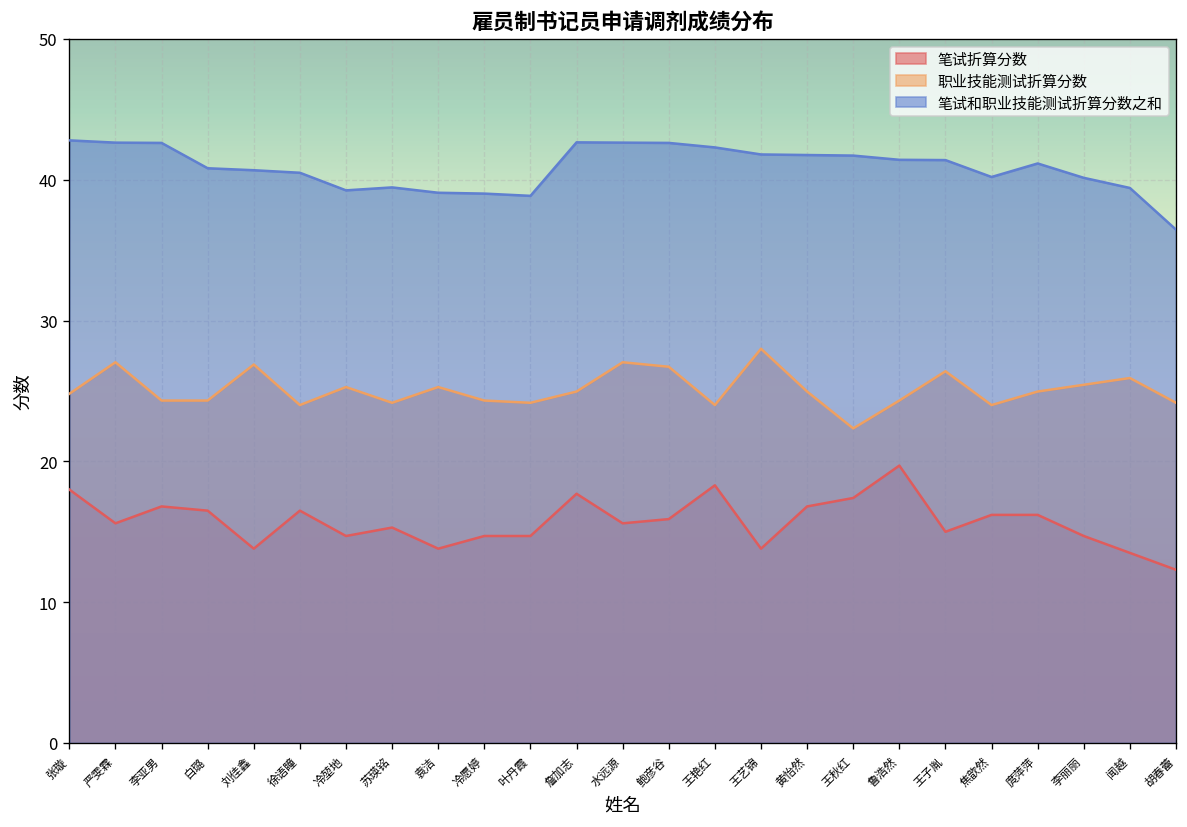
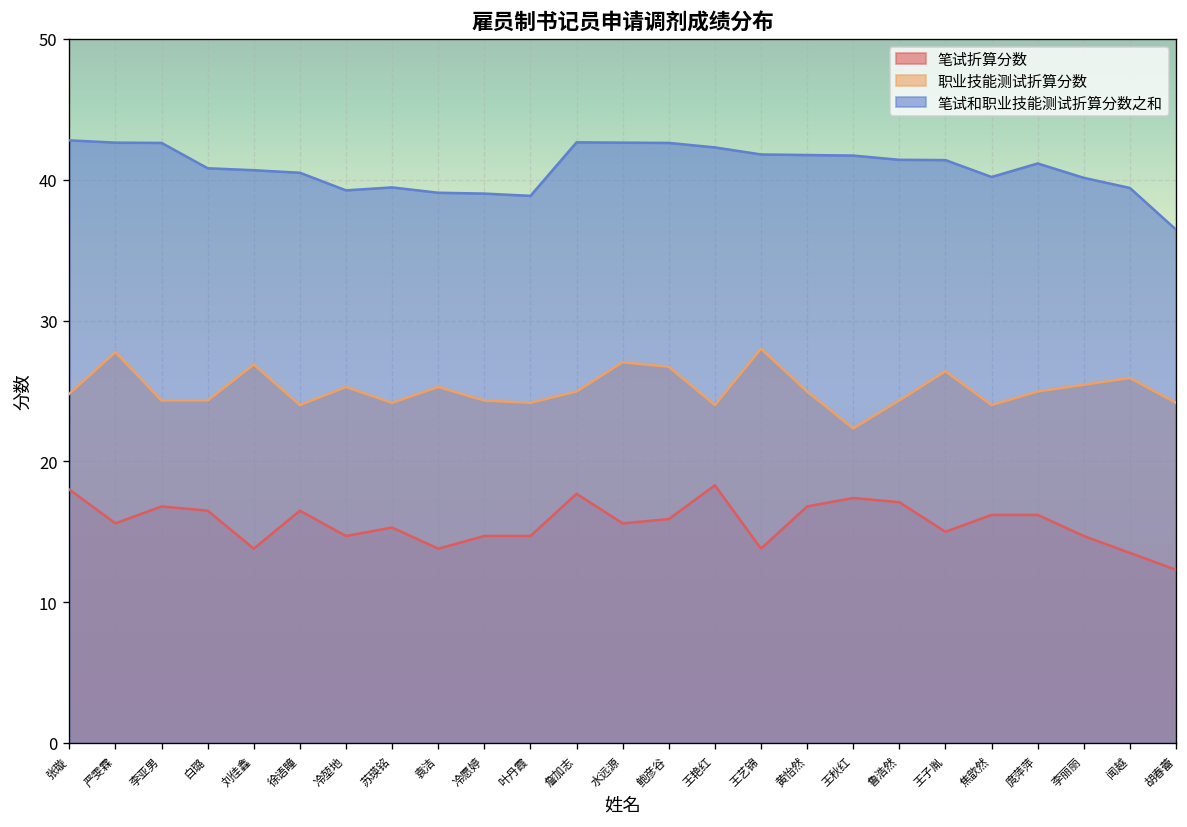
职业技能测试折算分数, 严雯霖: 27.0 -> 27.8
笔试折算分数, 鲁浩然: 19.7 -> 17.1
